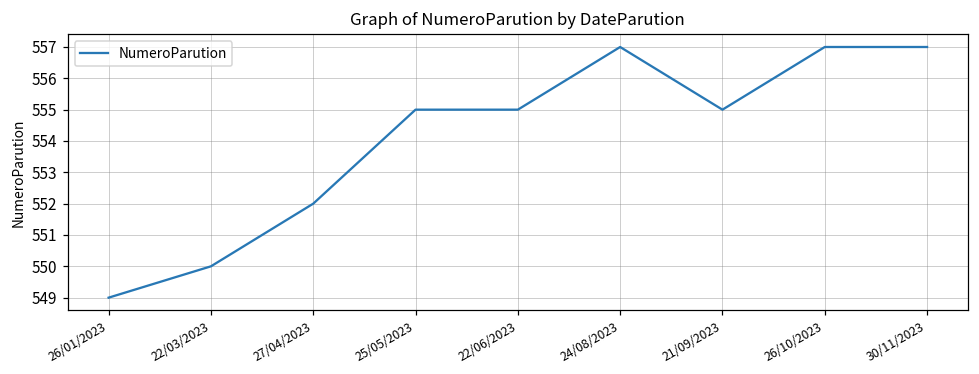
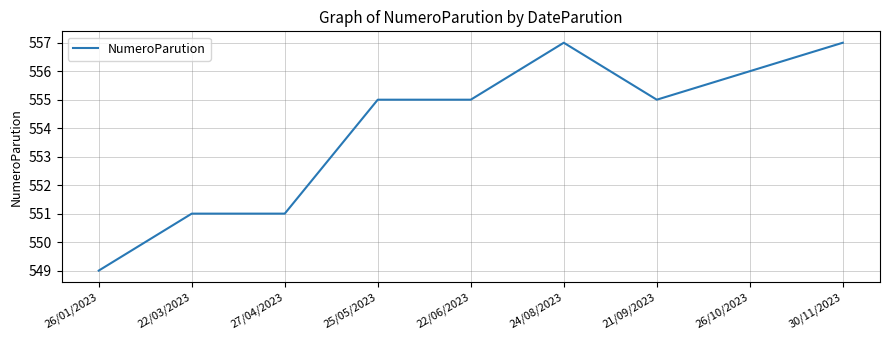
22/03/2023: 550 -> 551
27/04/2023: 552 -> 551
26/10/2023: 557 -> 556
